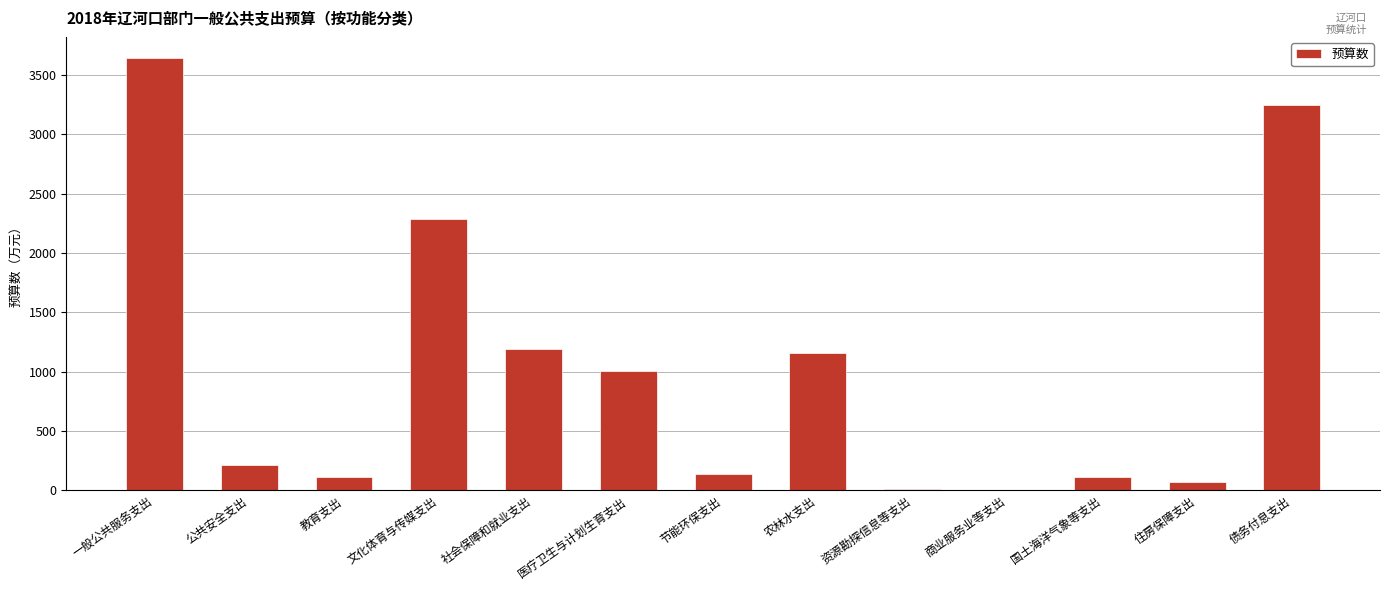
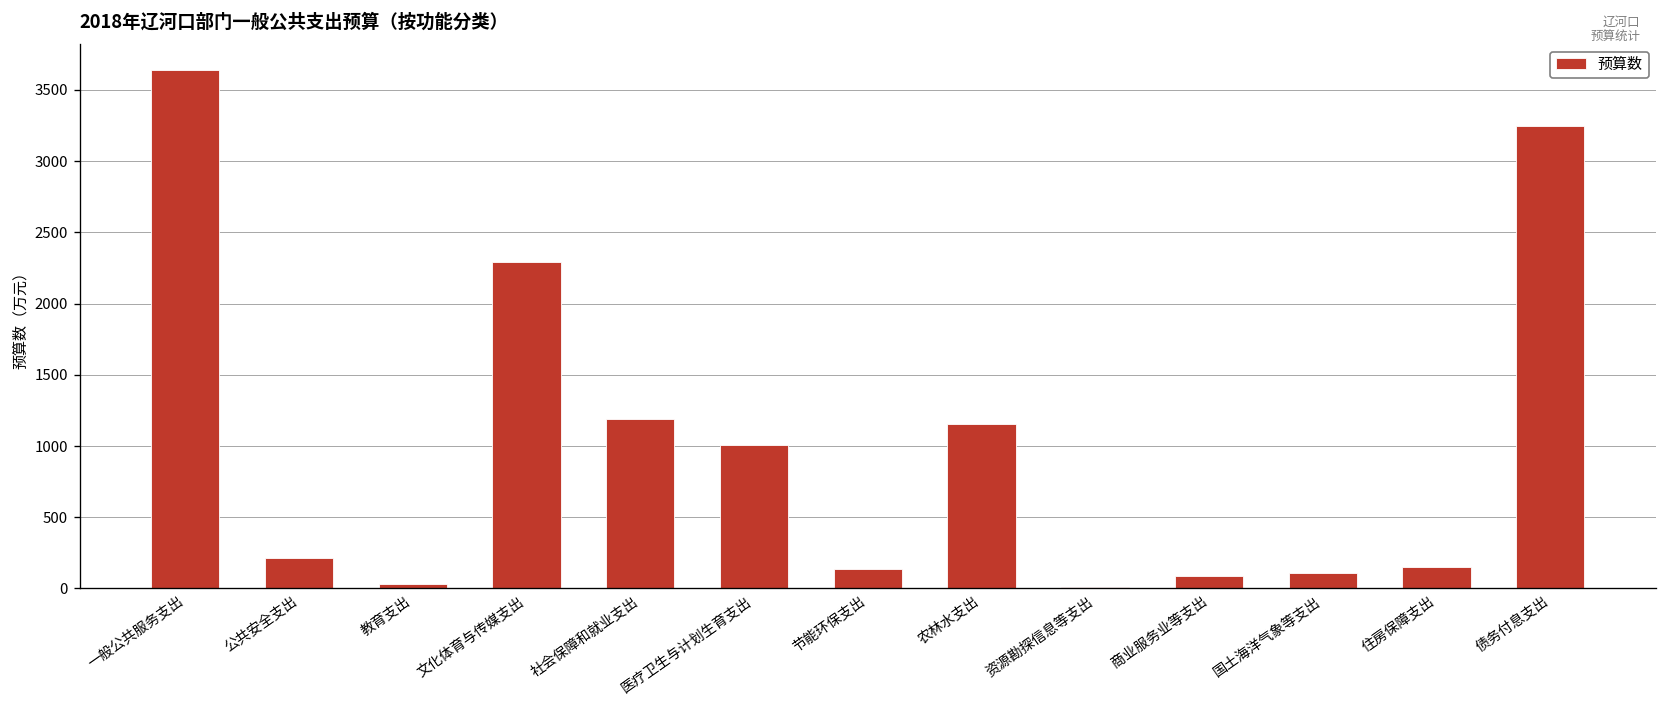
教育支出: 110 -> 30
商业服务业等支出: 0 -> 90
住房保障支出: 70 -> 150
